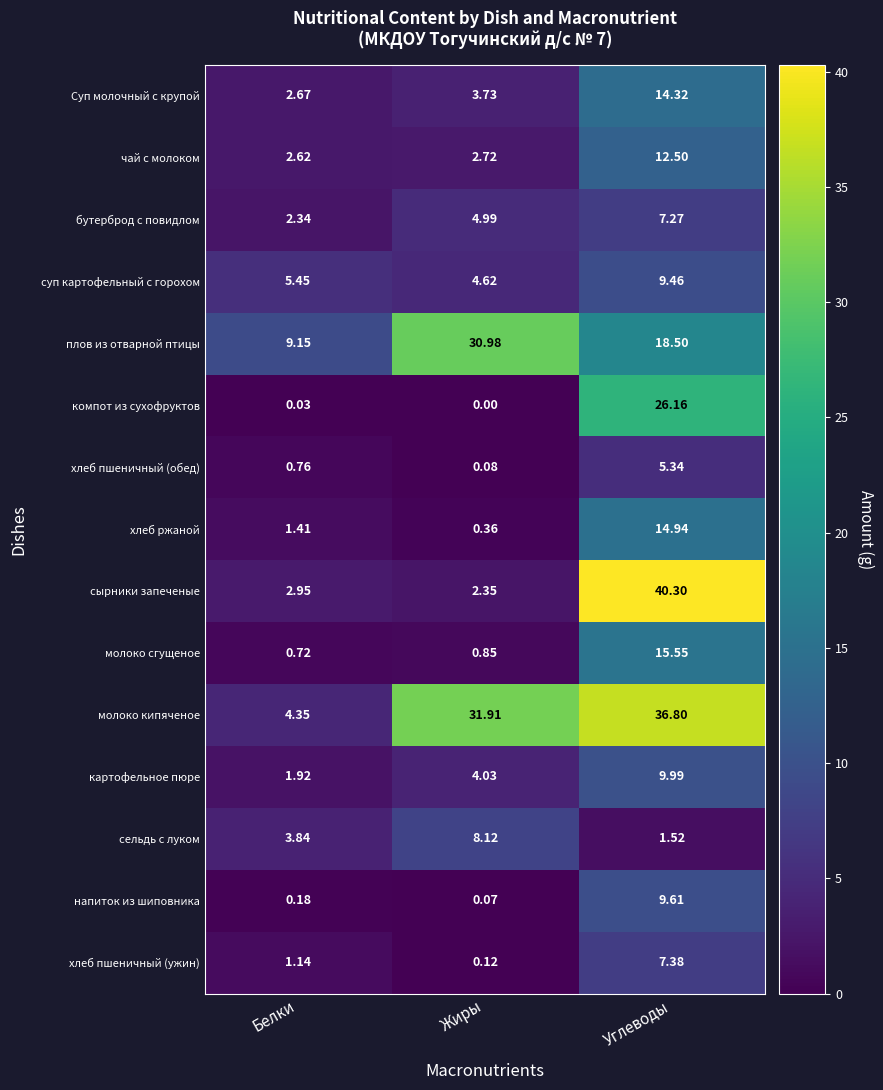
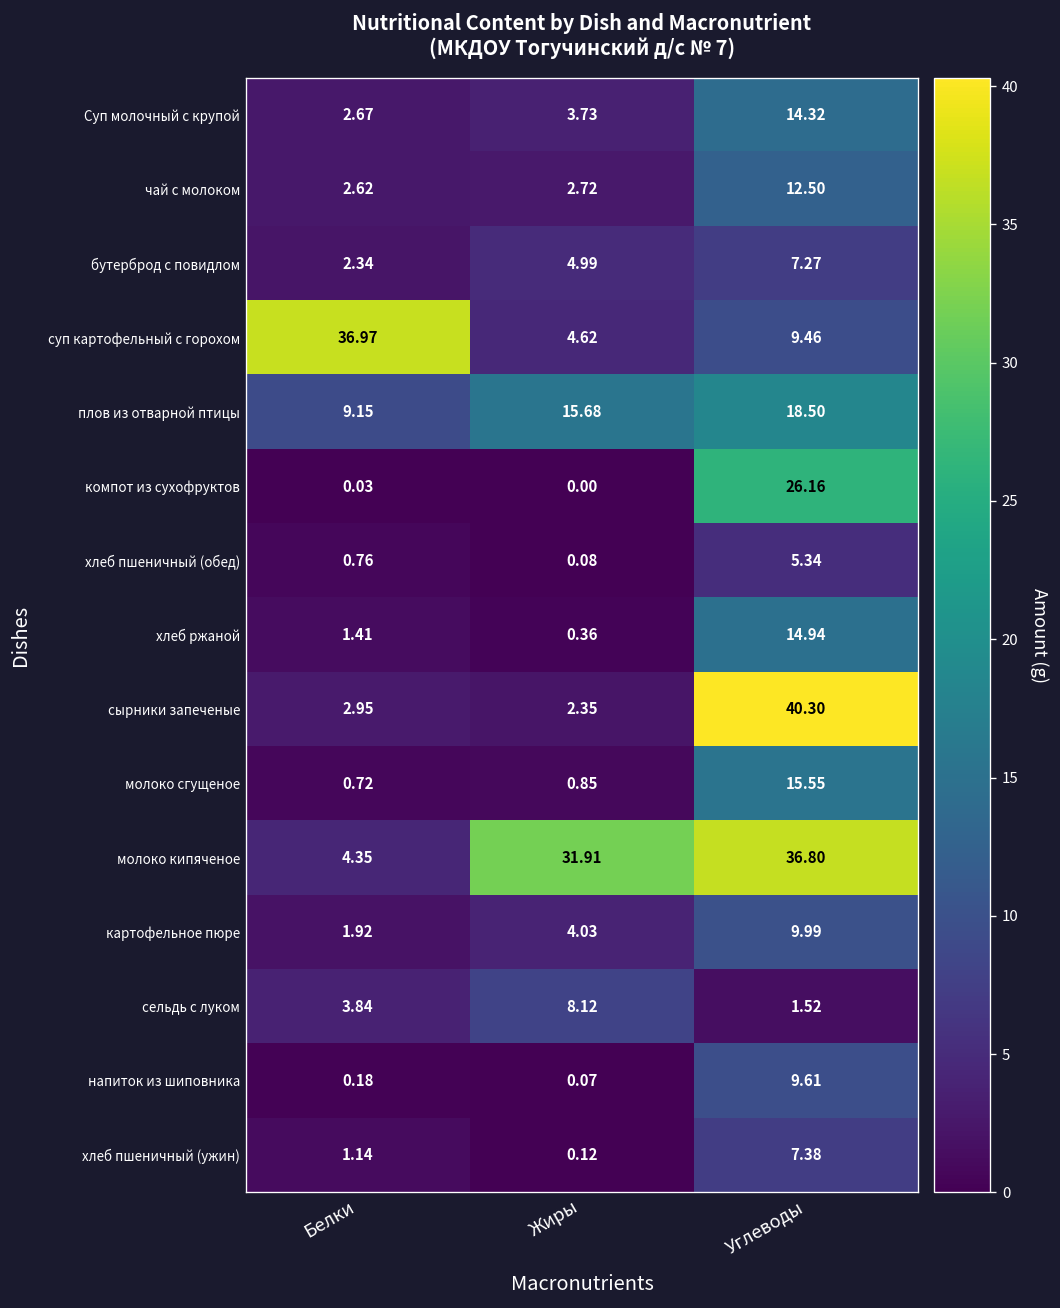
суп картофельный с горохом, Белки: 5.45 -> 36.97
плов из отварной птицы, Жиры: 30.98 -> 15.68
